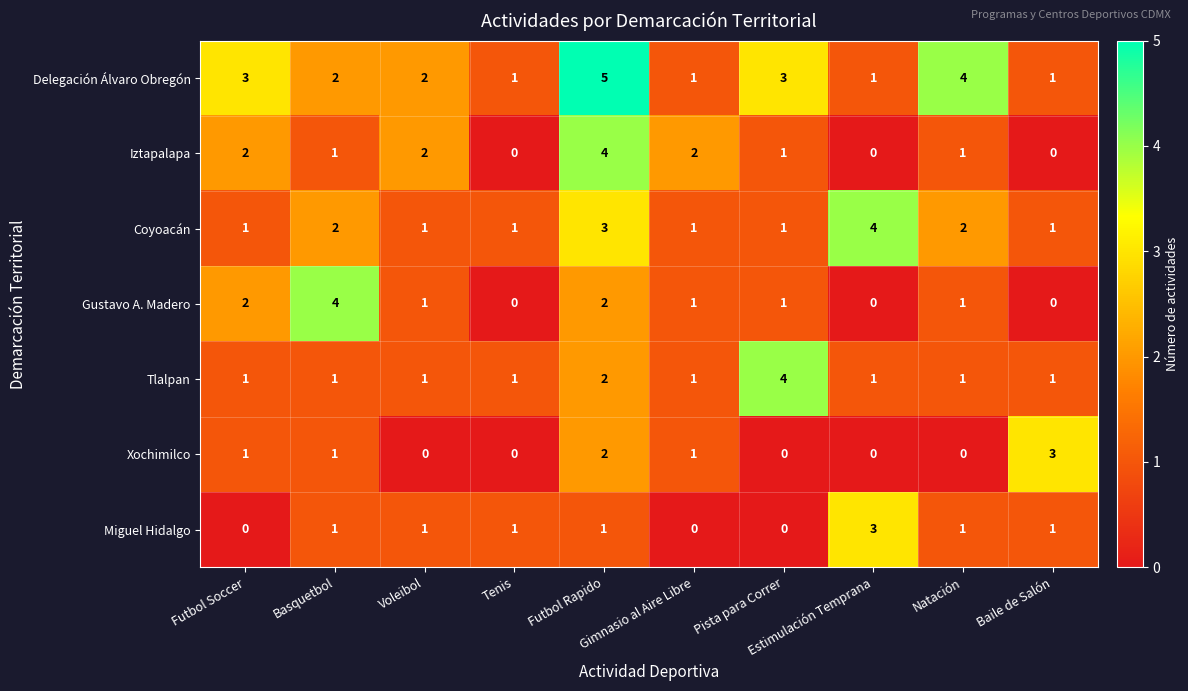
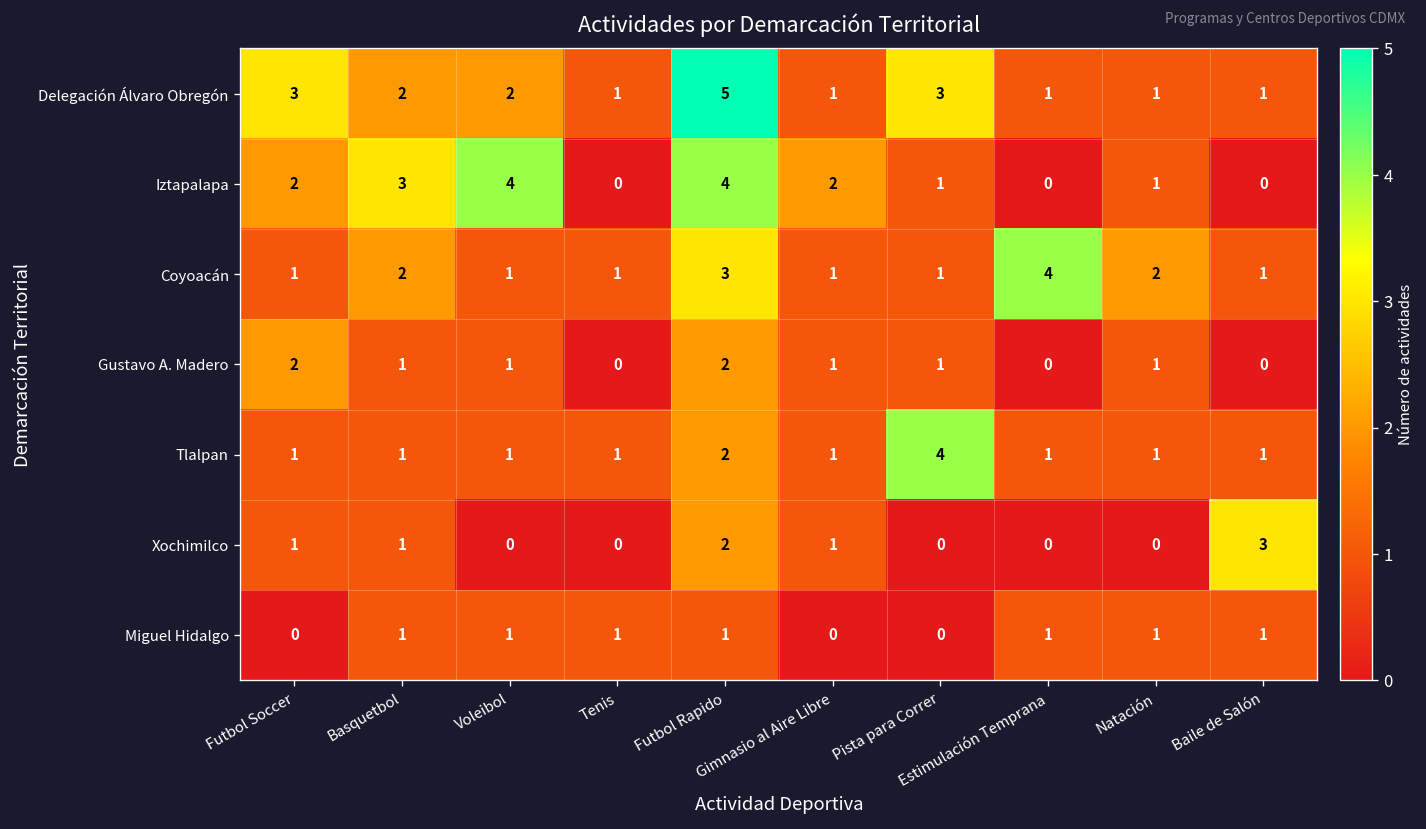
Delegación Álvaro Obregón, Natación: 4 -> 1
Iztapalapa, Basquetbol: 1 -> 3
Iztapalapa, Voleibol: 2 -> 4
Gustavo A. Madero, Basquetbol: 4 -> 1
Miguel Hidalgo, Estimulación Temprana: 3 -> 1
